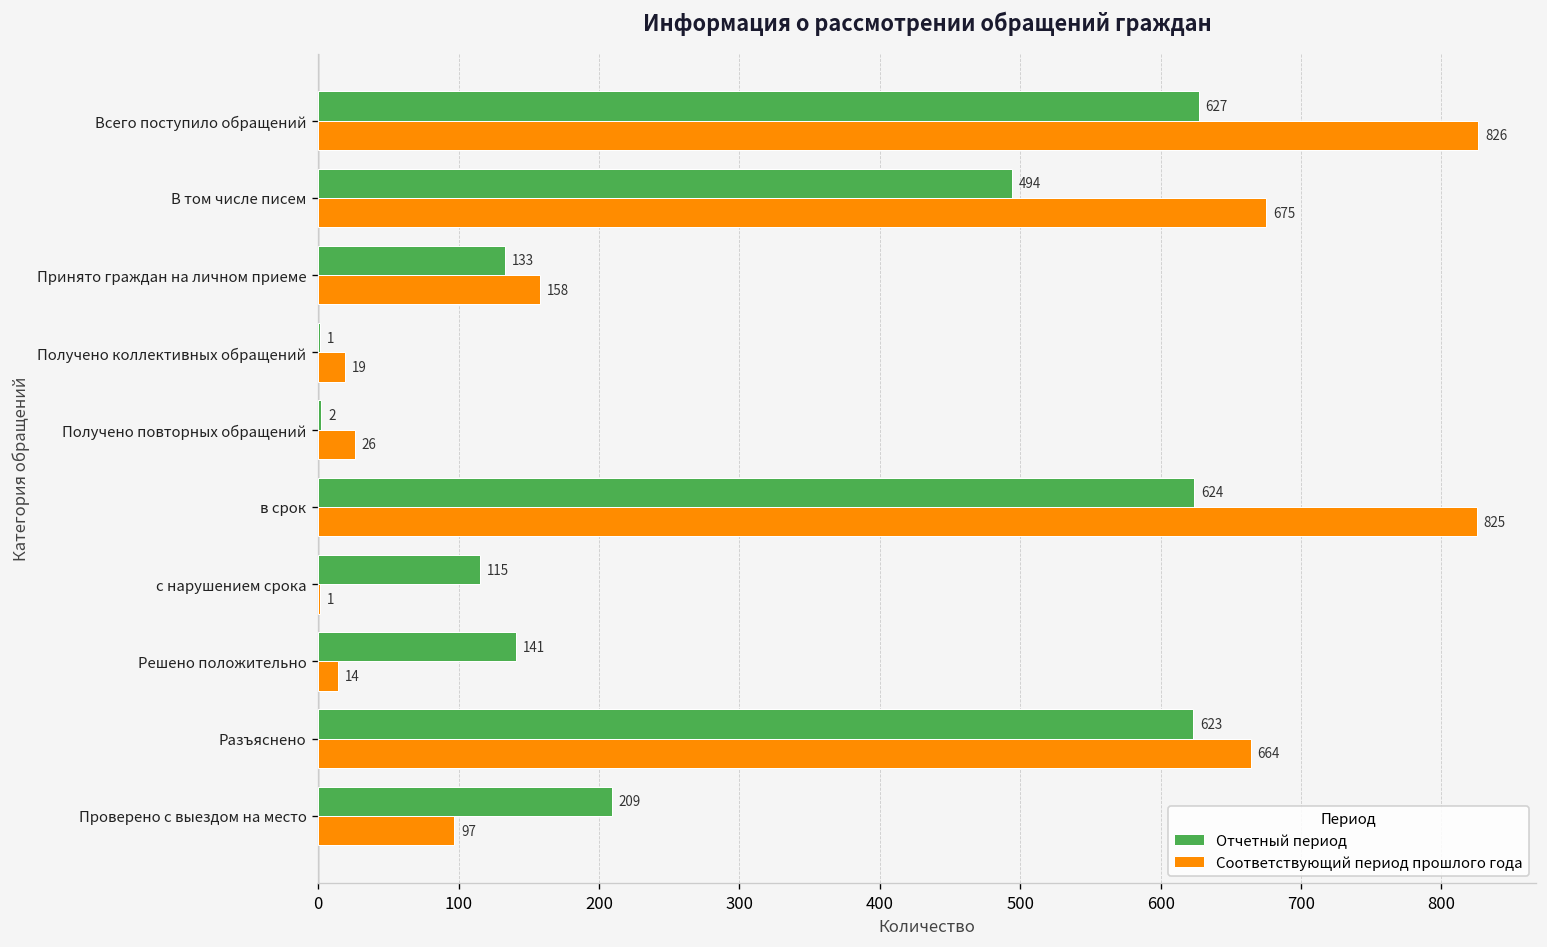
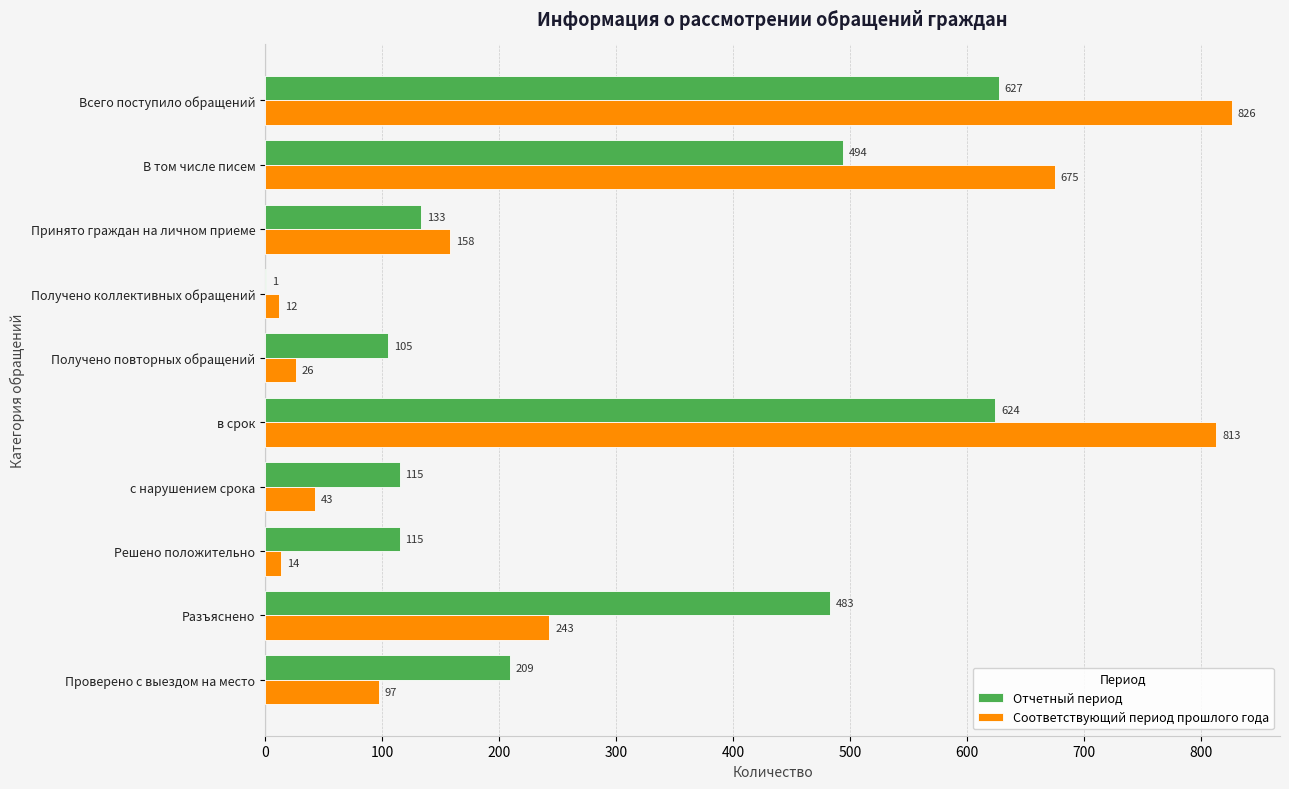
Соответствующий период прошлого года, Получено коллективных обращений: 19 -> 12
Отчетный период, Получено повторных обращений: 2 -> 105
Соответствующий период прошлого года, в срок: 825 -> 813
Соответствующий период прошлого года, с нарушением срока: 1 -> 43
Отчетный период, Решено положительно: 141 -> 115
Отчетный период, Разъяснено: 623 -> 483
Соответствующий период прошлого года, Разъяснено: 664 -> 243
